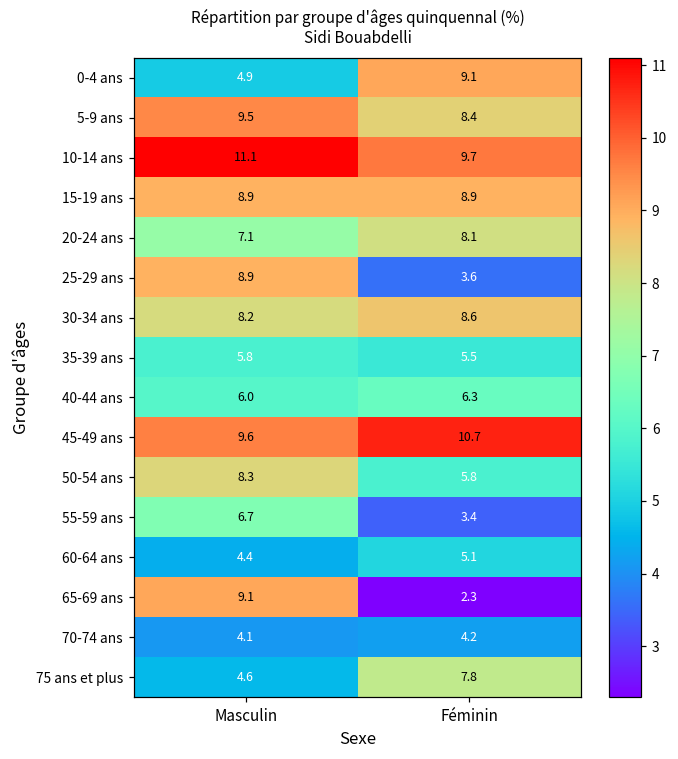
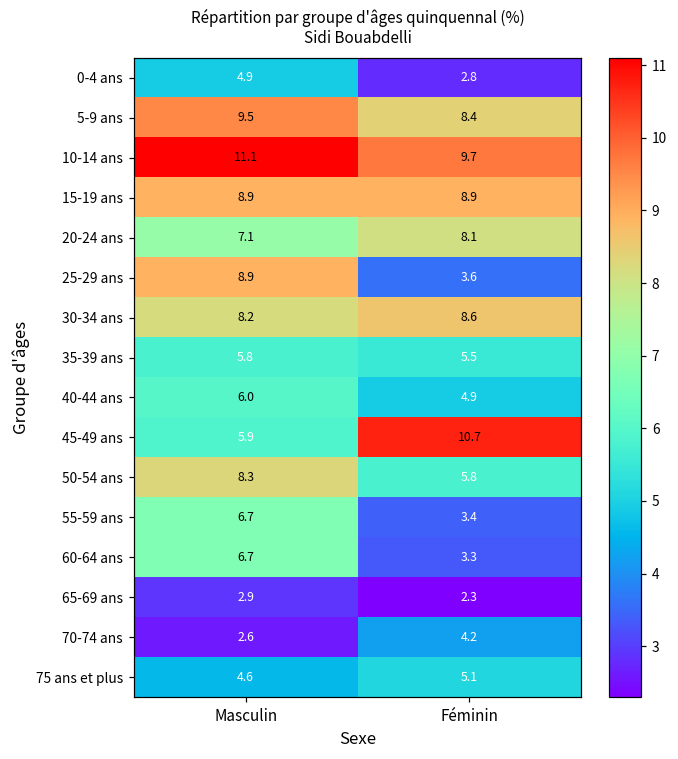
0-4 ans, Féminin: 9.1 -> 2.8
40-44 ans, Féminin: 6.3 -> 4.9
45-49 ans, Masculin: 9.6 -> 5.9
60-64 ans, Masculin: 4.4 -> 6.7
60-64 ans, Féminin: 5.1 -> 3.3
65-69 ans, Masculin: 9.1 -> 2.9
70-74 ans, Masculin: 4.1 -> 2.6
75 ans et plus, Féminin: 7.8 -> 5.1
